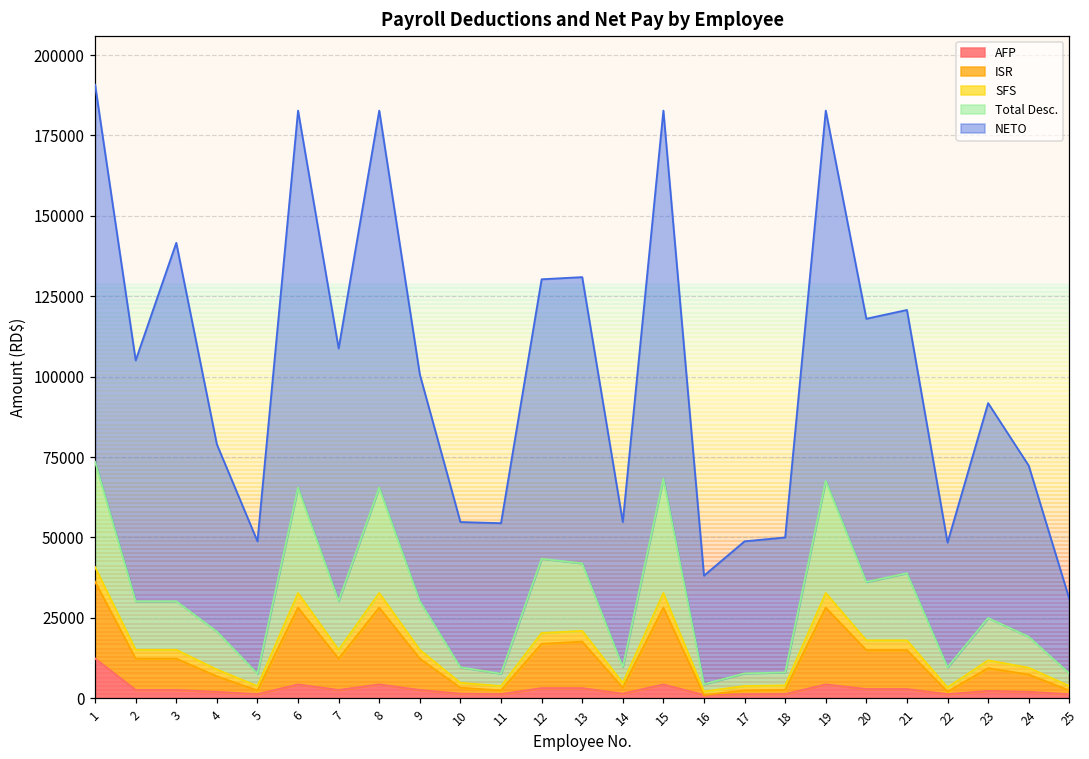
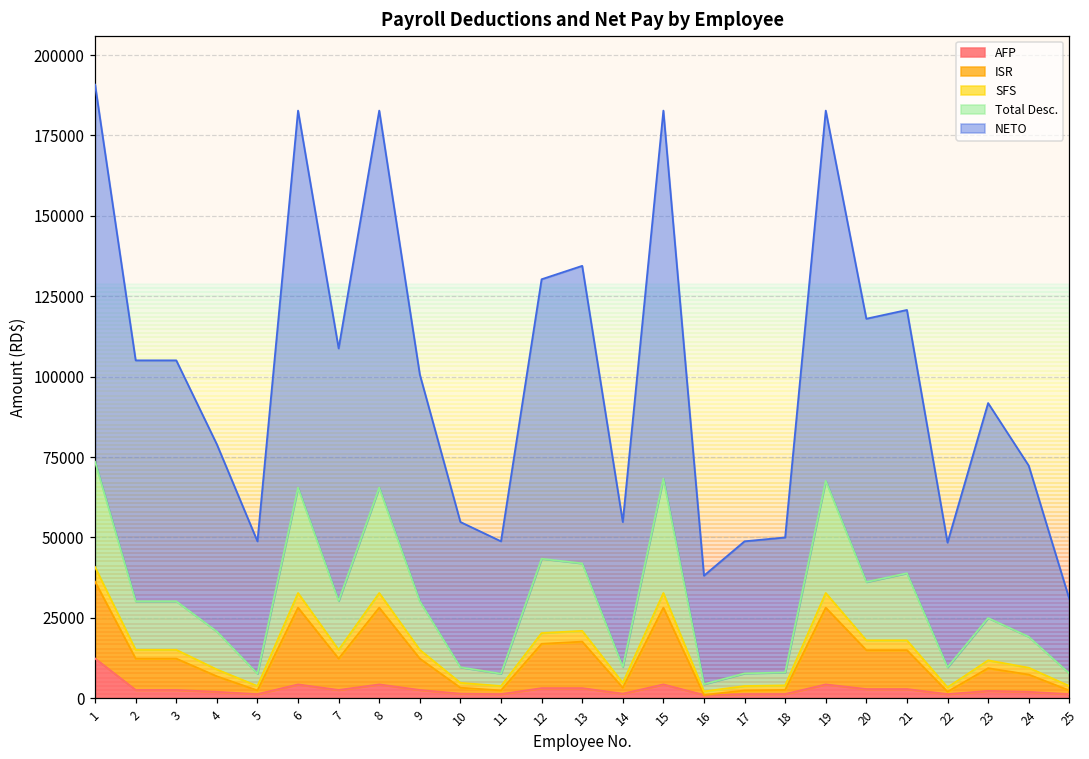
NETO, 3: 111000 -> 75000
NETO, 11: 47000 -> 41000
NETO, 13: 89000 -> 93000
